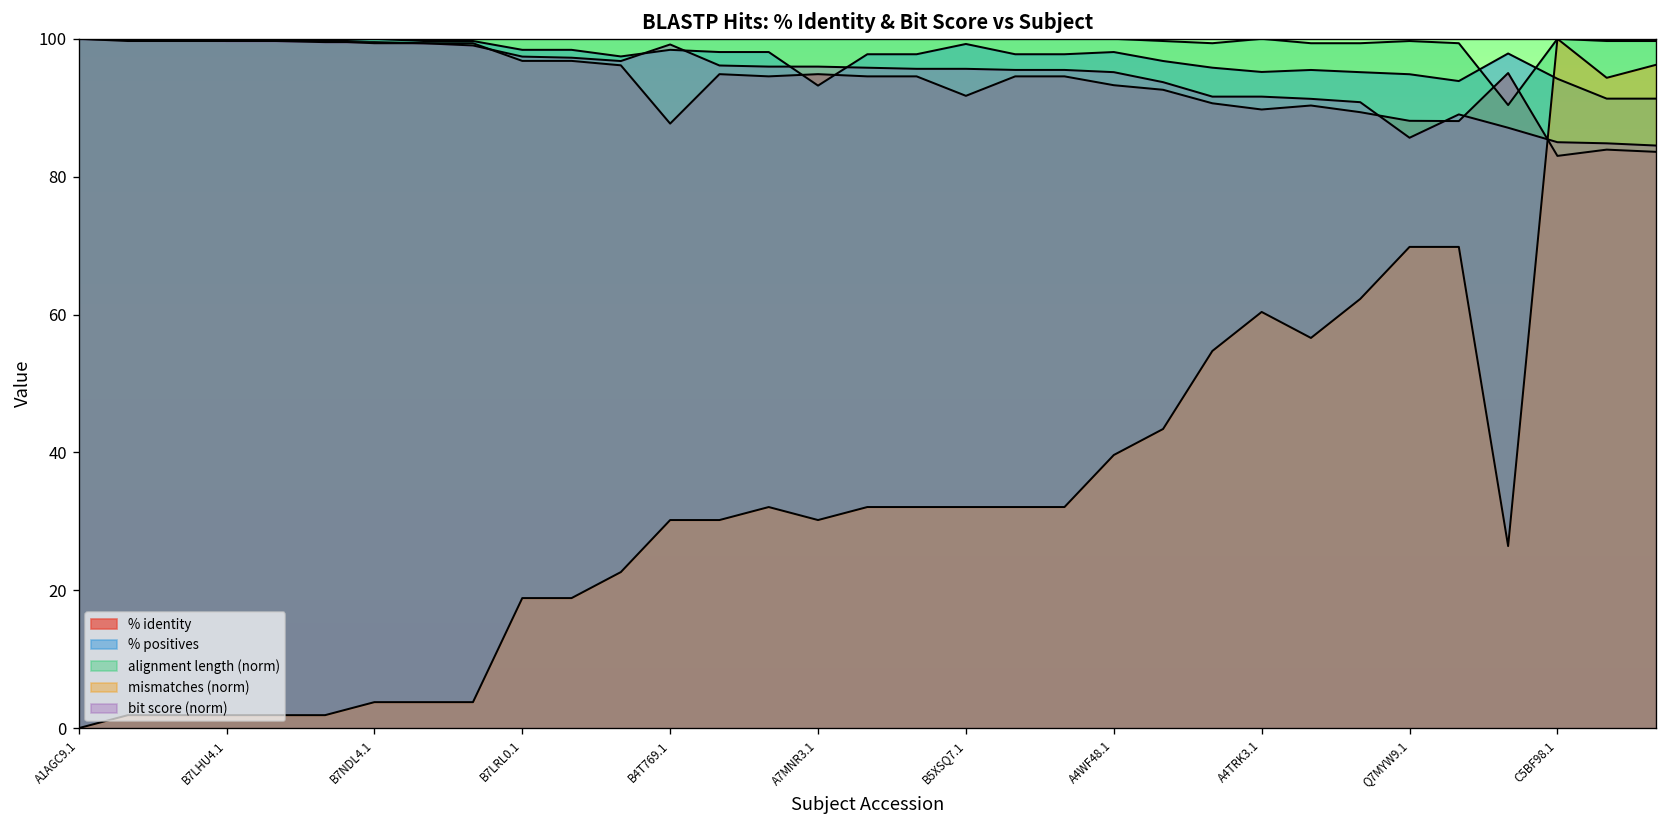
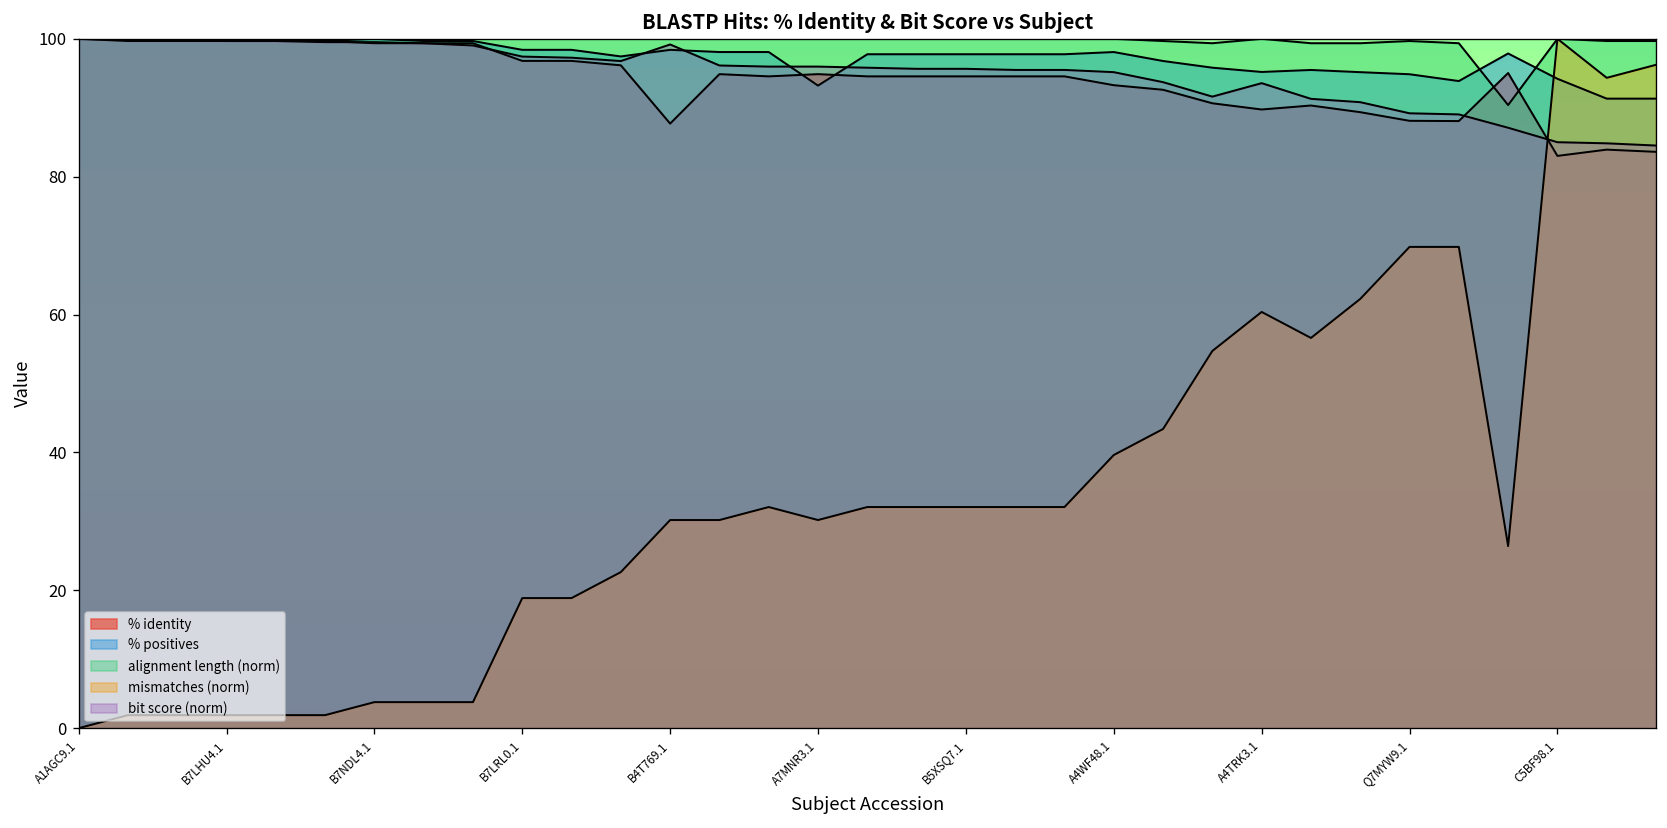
% identity, B5XSQ7.1: 92 -> 95
% positives, B5XSQ7.1: 99 -> 98
bit score (norm), A4TRK3.1: 92 -> 94
bit score (norm), Q7MYW9.1: 86 -> 89
